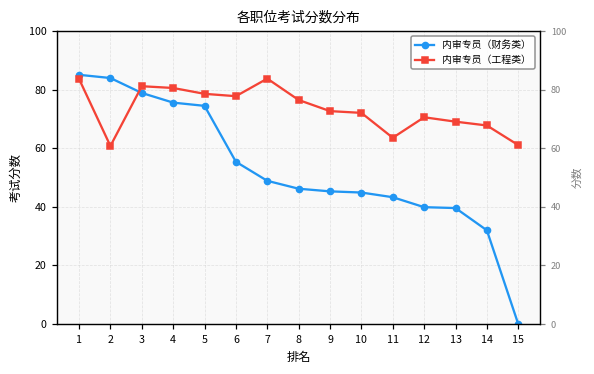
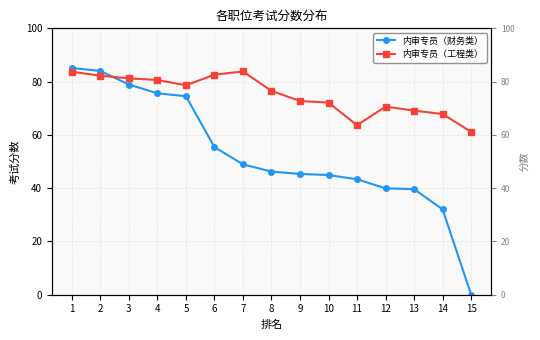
内审专员（工程类）, 2: 61 -> 82
内审专员（工程类）, 6: 78 -> 83
